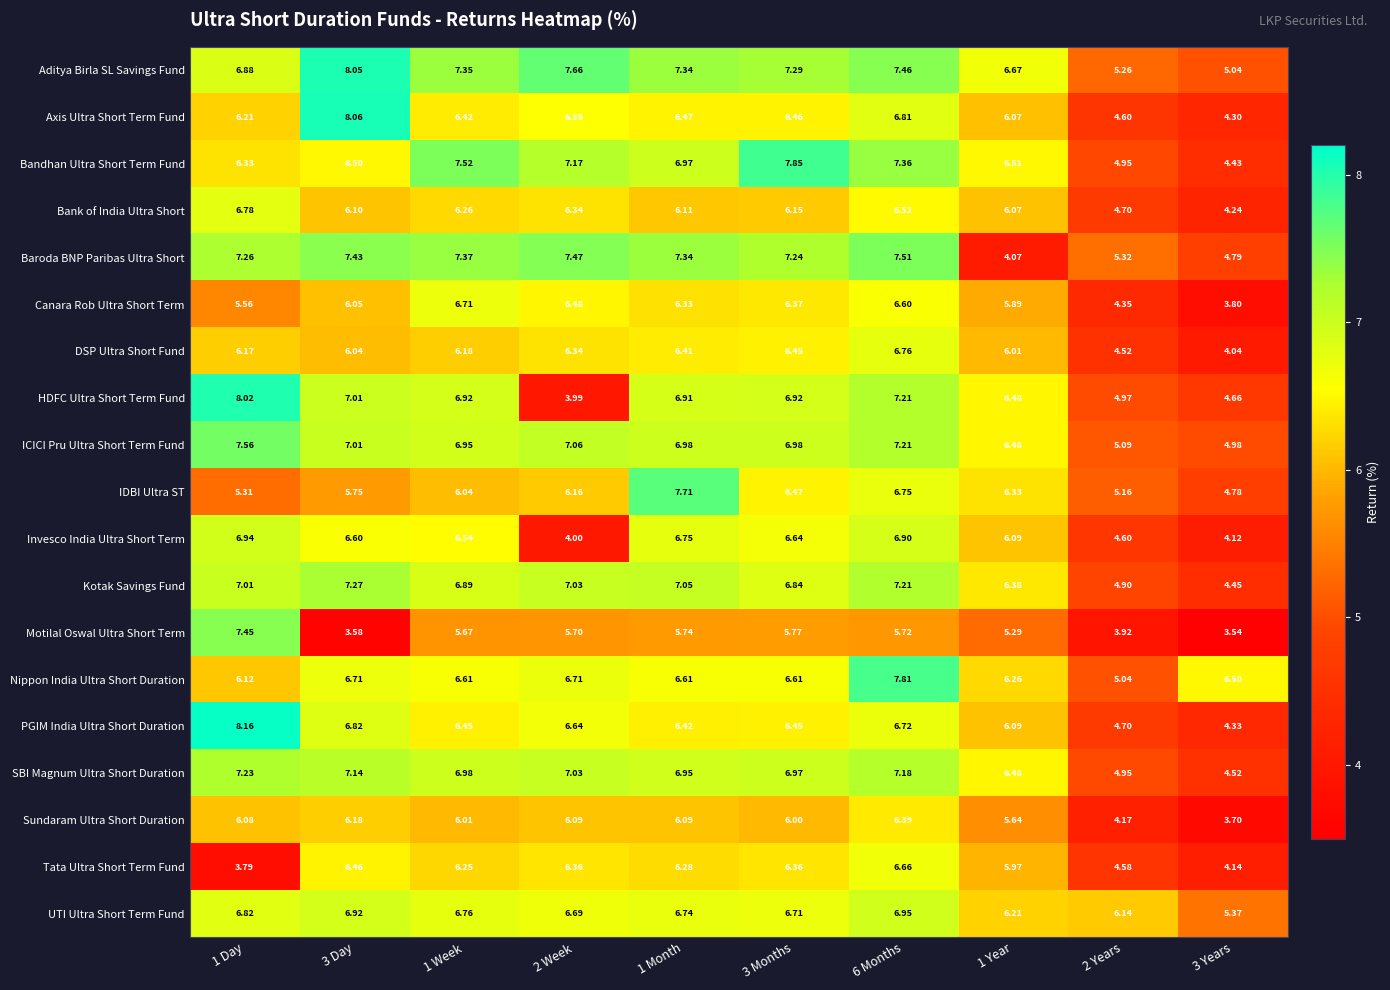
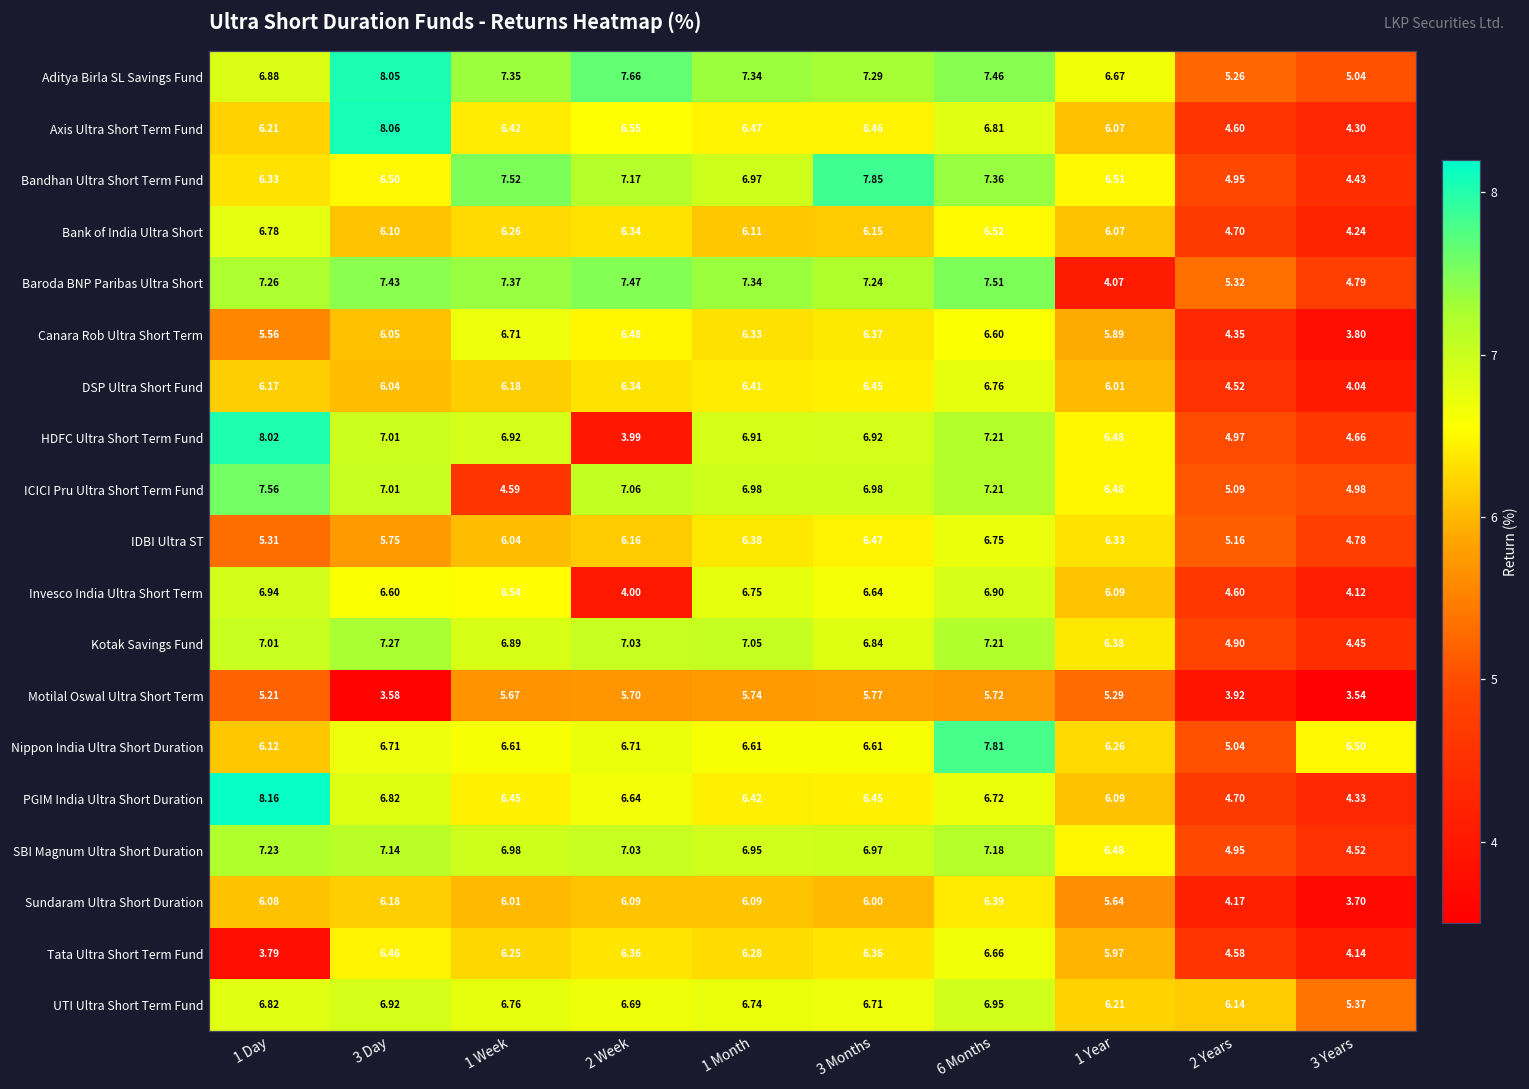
ICICI Pru Ultra Short Term Fund, 1 Week: 6.95 -> 4.59
IDBI Ultra ST, 1 Month: 7.71 -> 6.38
Motilal Oswal Ultra Short Term, 1 Day: 7.45 -> 5.21
